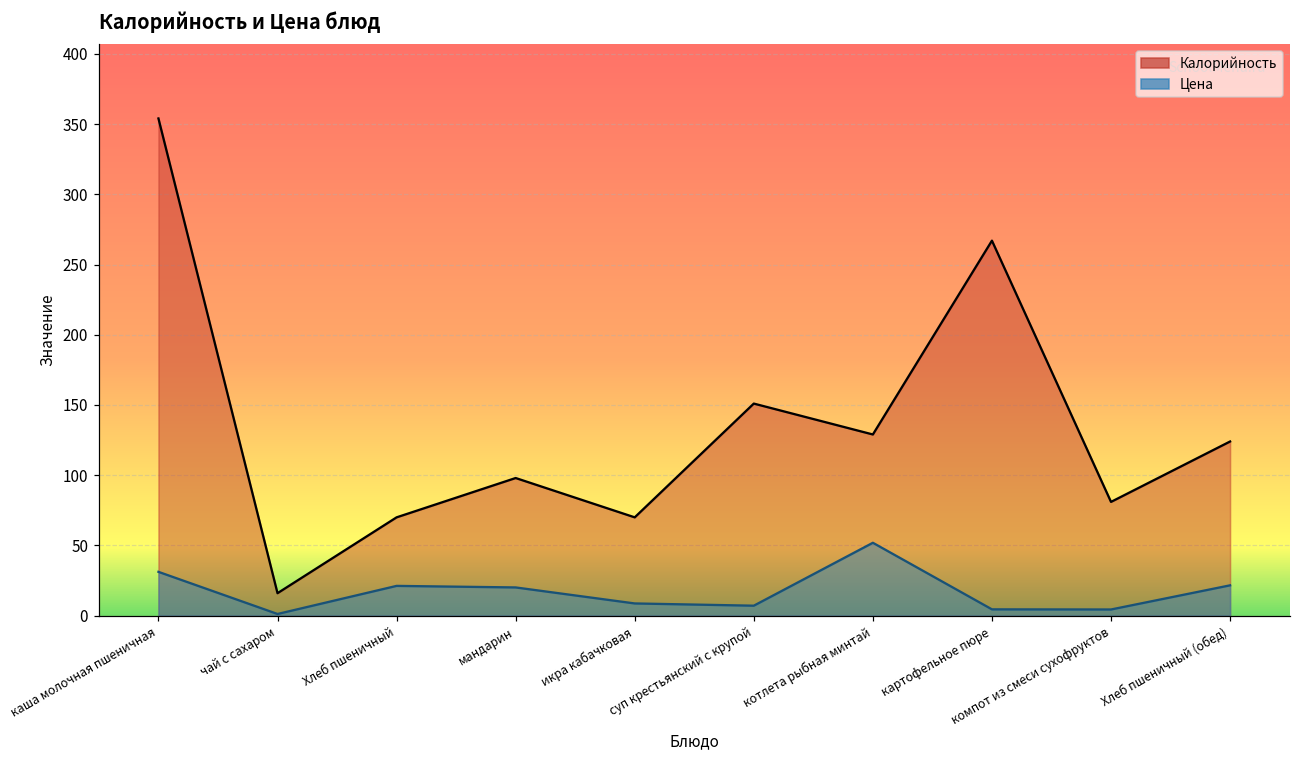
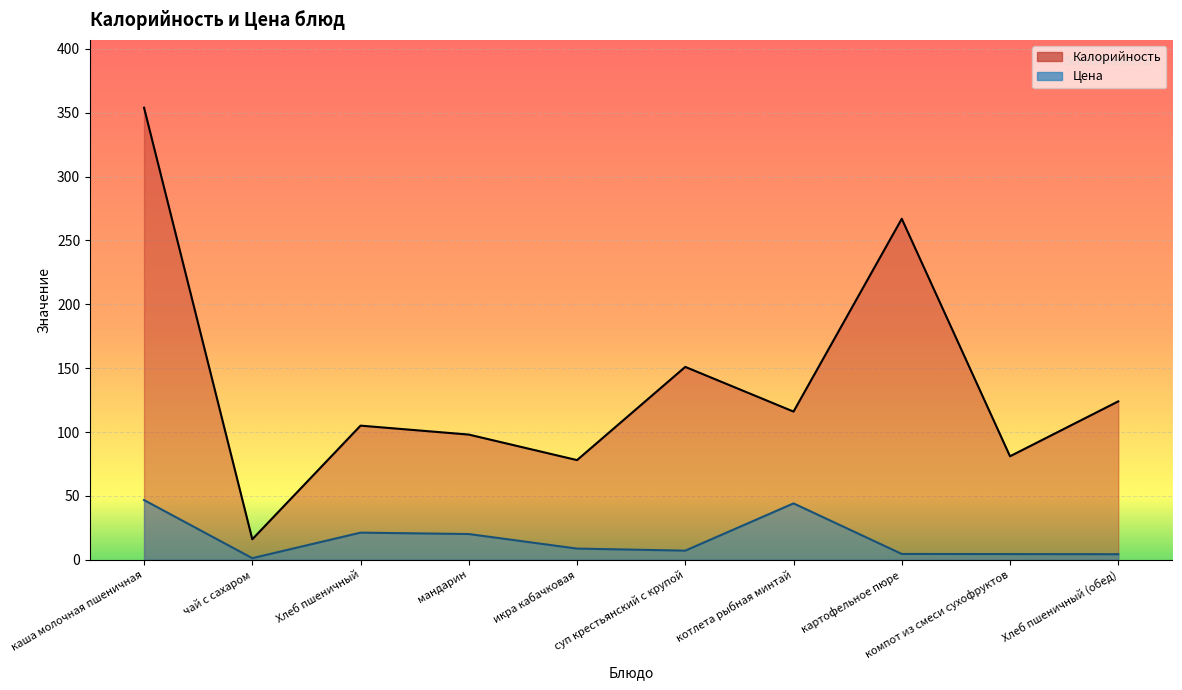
Цена, каша молочная пшеничная: 31 -> 47
Калорийность, Хлеб пшеничный: 70 -> 105
Калорийность, икра кабачковая: 70 -> 78
Калорийность, котлета рыбная минтай: 129 -> 116
Цена, котлета рыбная минтай: 52 -> 44
Цена, Хлеб пшеничный (обед): 22 -> 4
